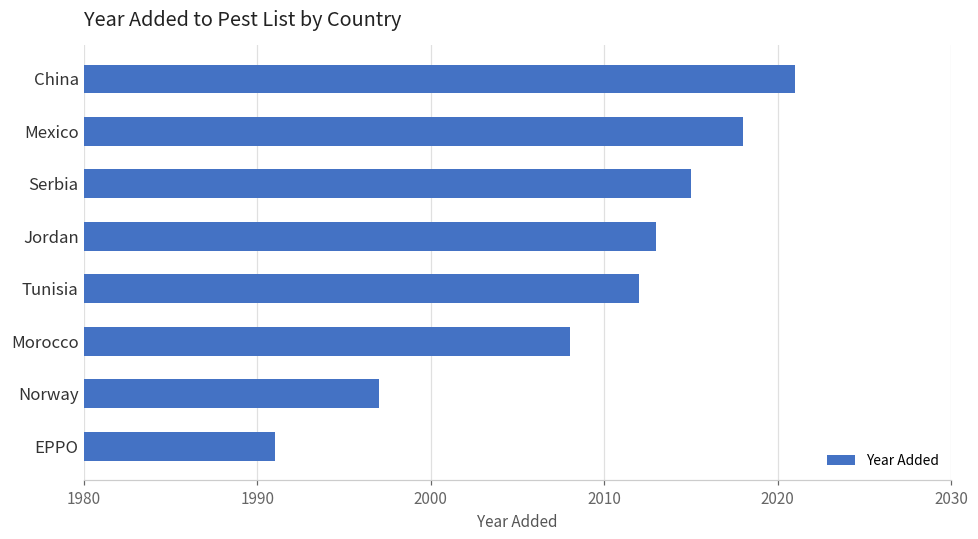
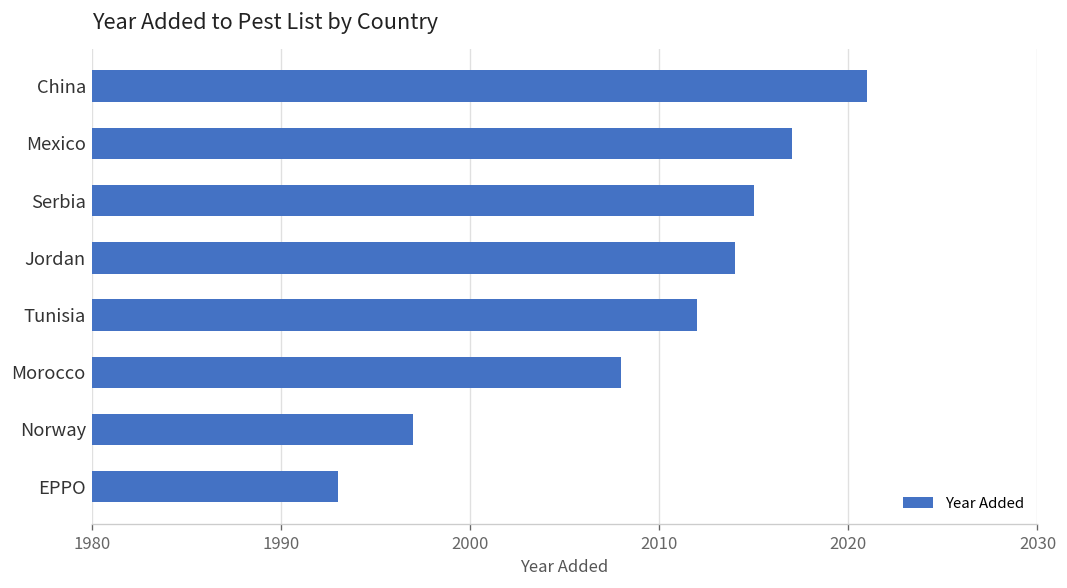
Mexico: 2018 -> 2017
Jordan: 2013 -> 2014
EPPO: 1991 -> 1993
